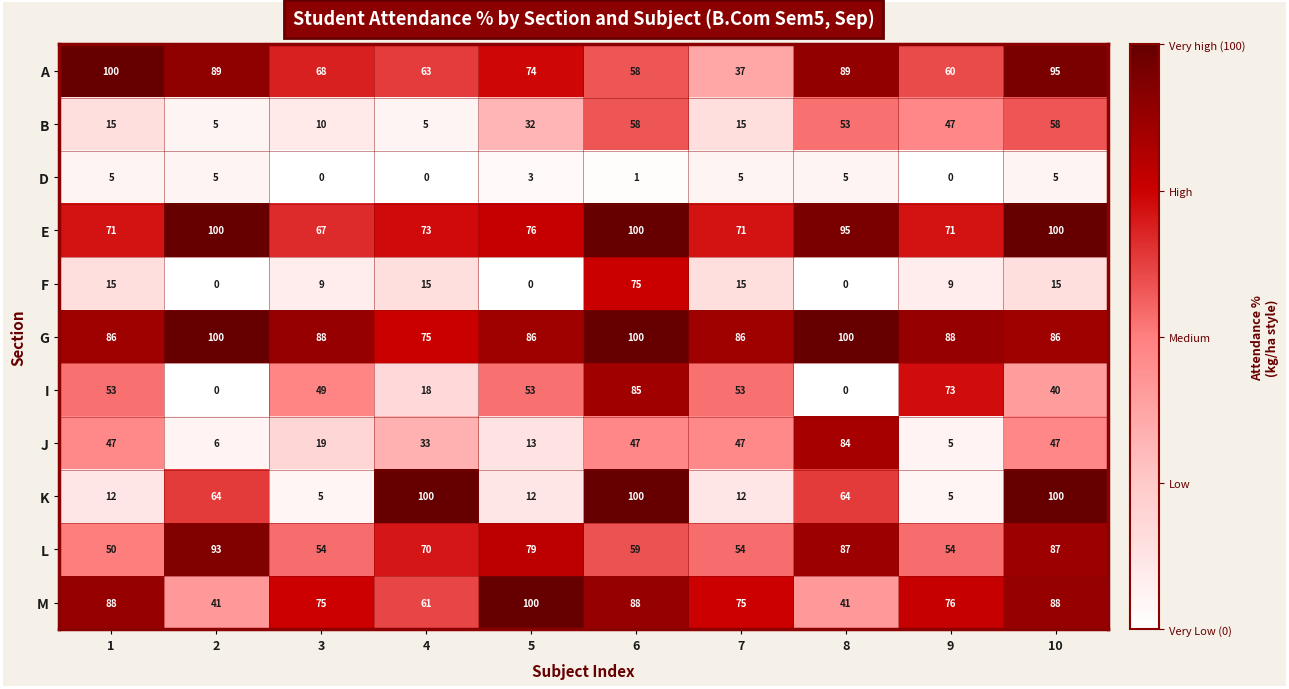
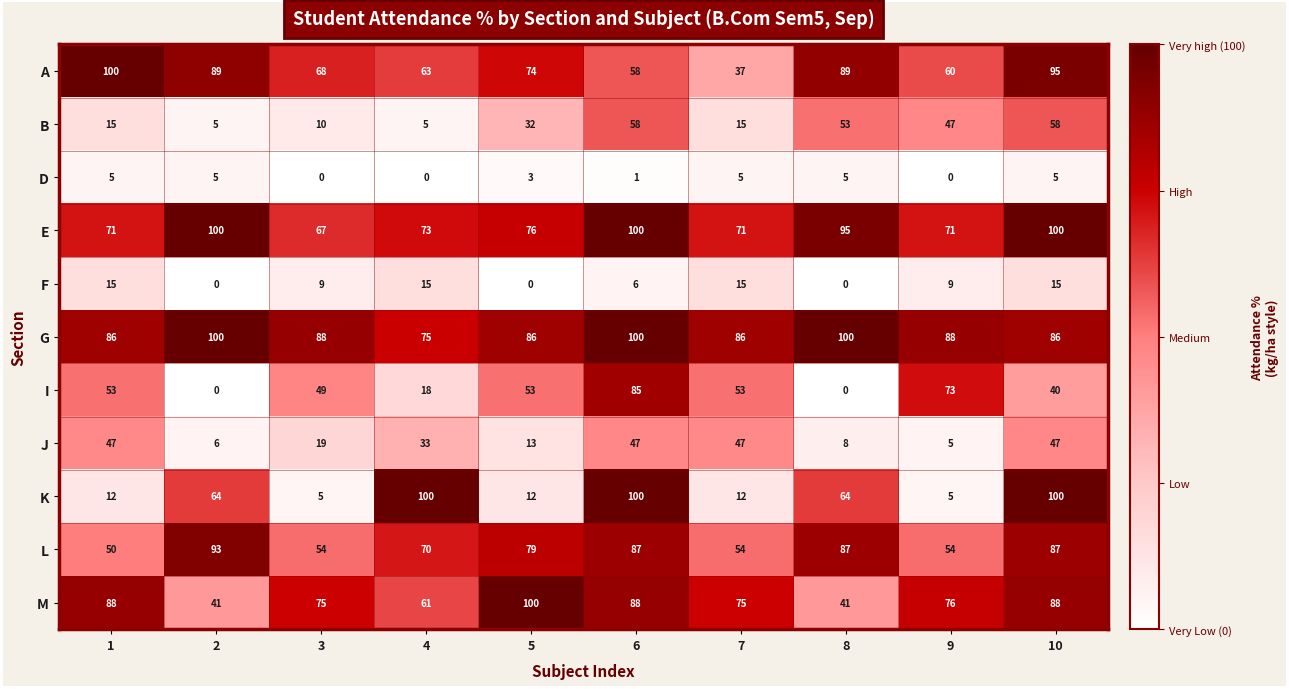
F, 6: 75 -> 6
J, 8: 84 -> 8
L, 6: 59 -> 87
